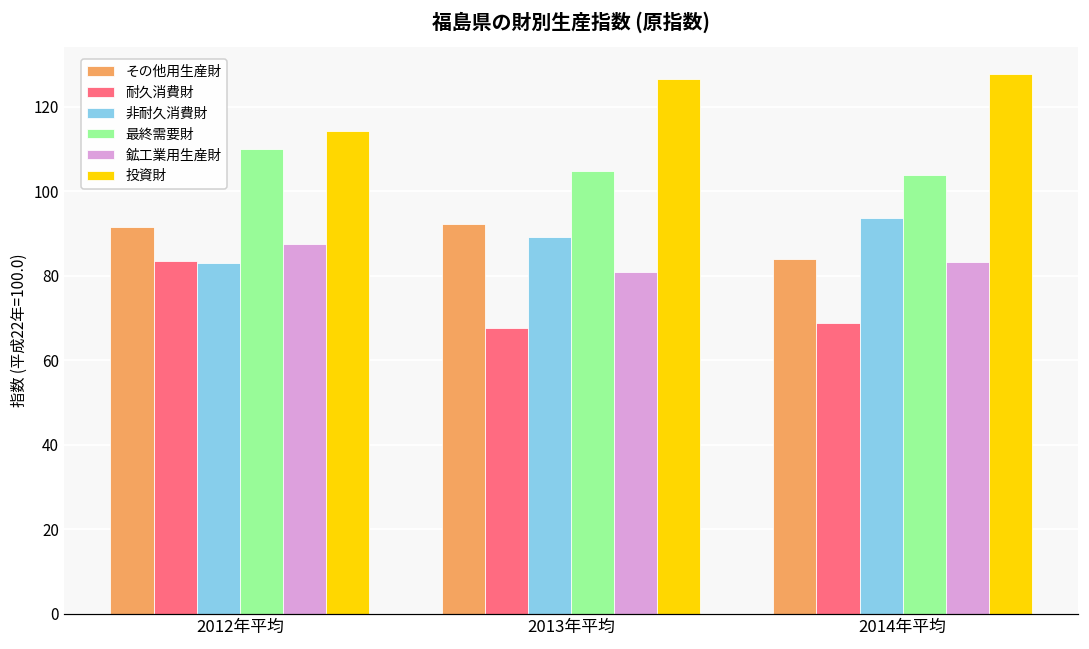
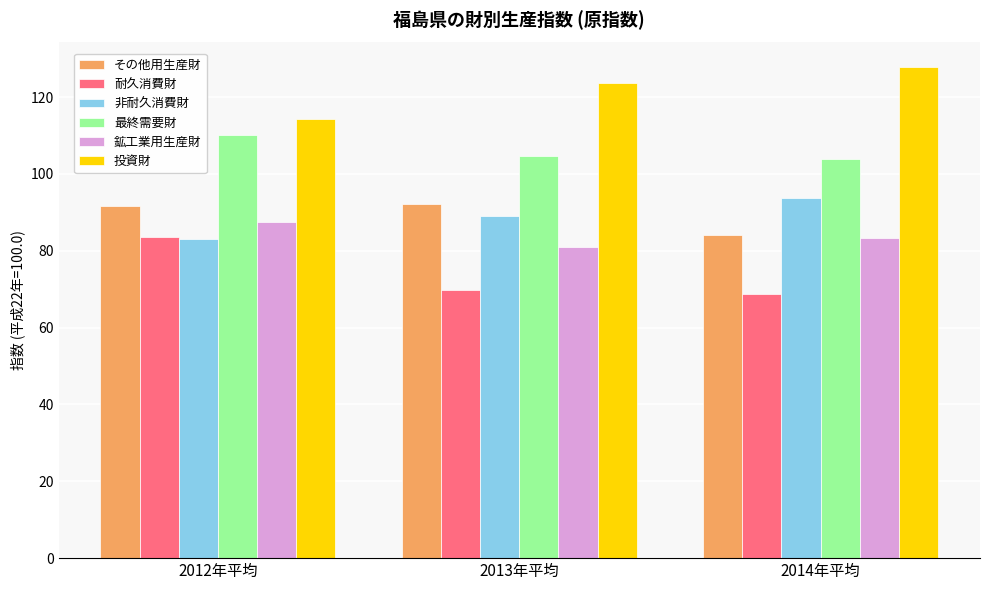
耐久消費財, 2013年平均: 68 -> 70
投資財, 2013年平均: 127 -> 124
